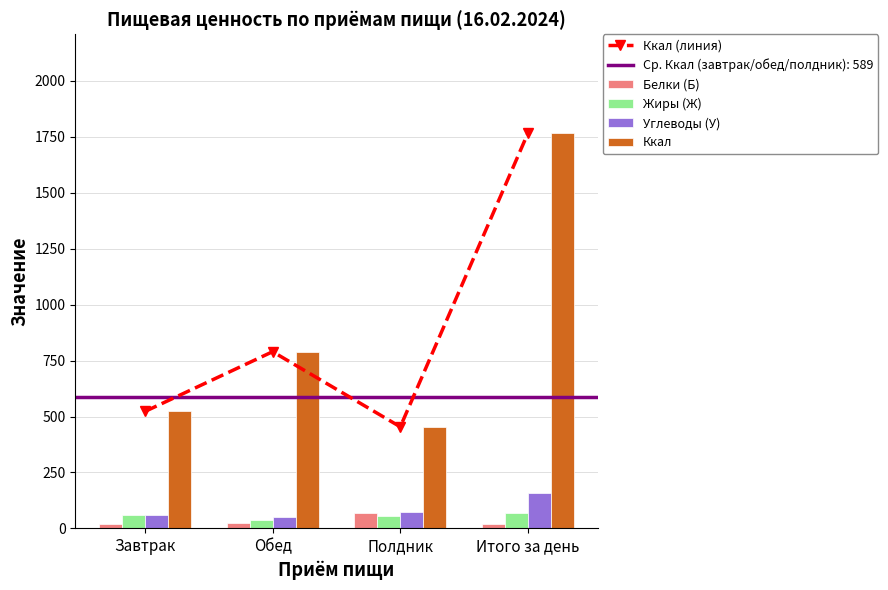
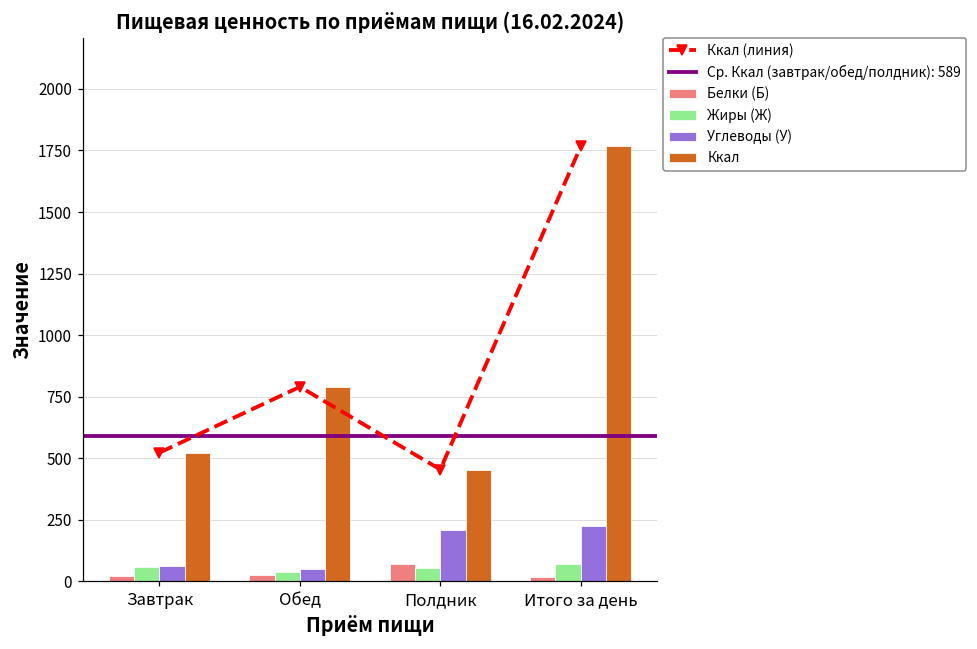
Углеводы (У), Полдник: 70 -> 210
Углеводы (У), Итого за день: 160 -> 220
